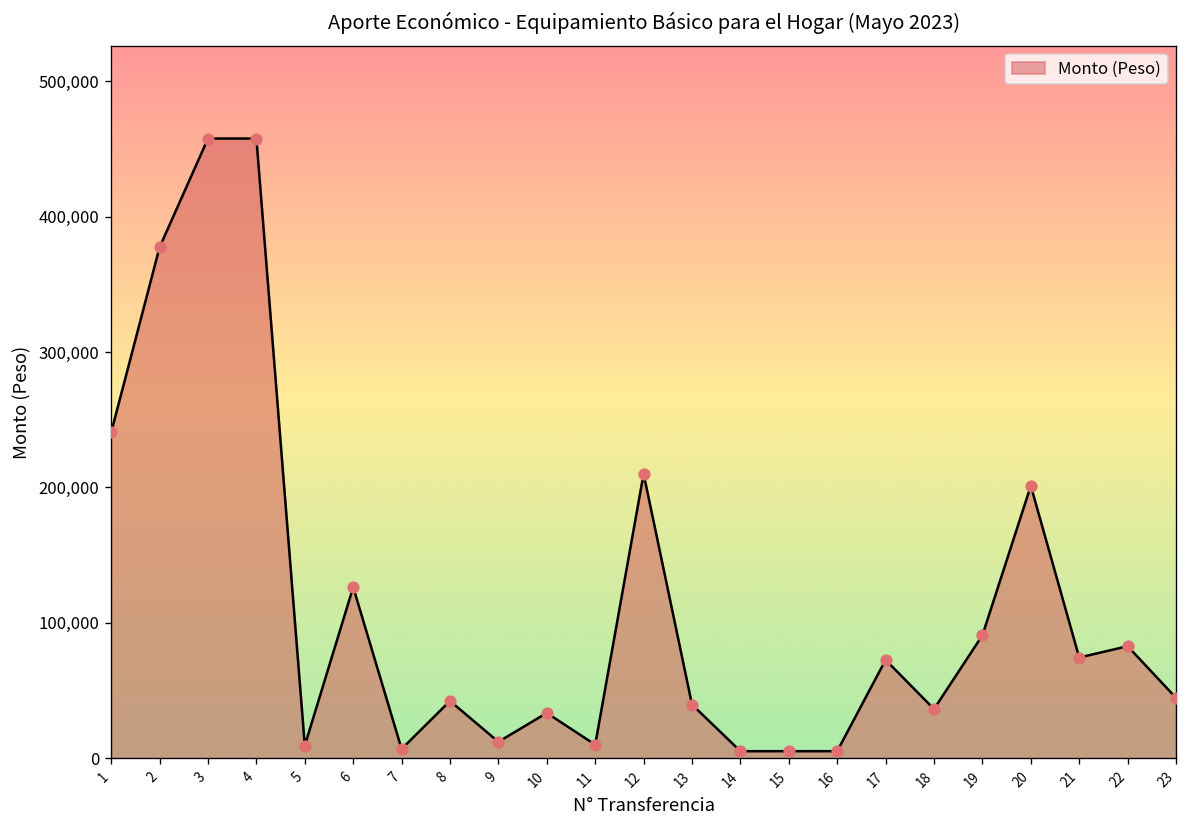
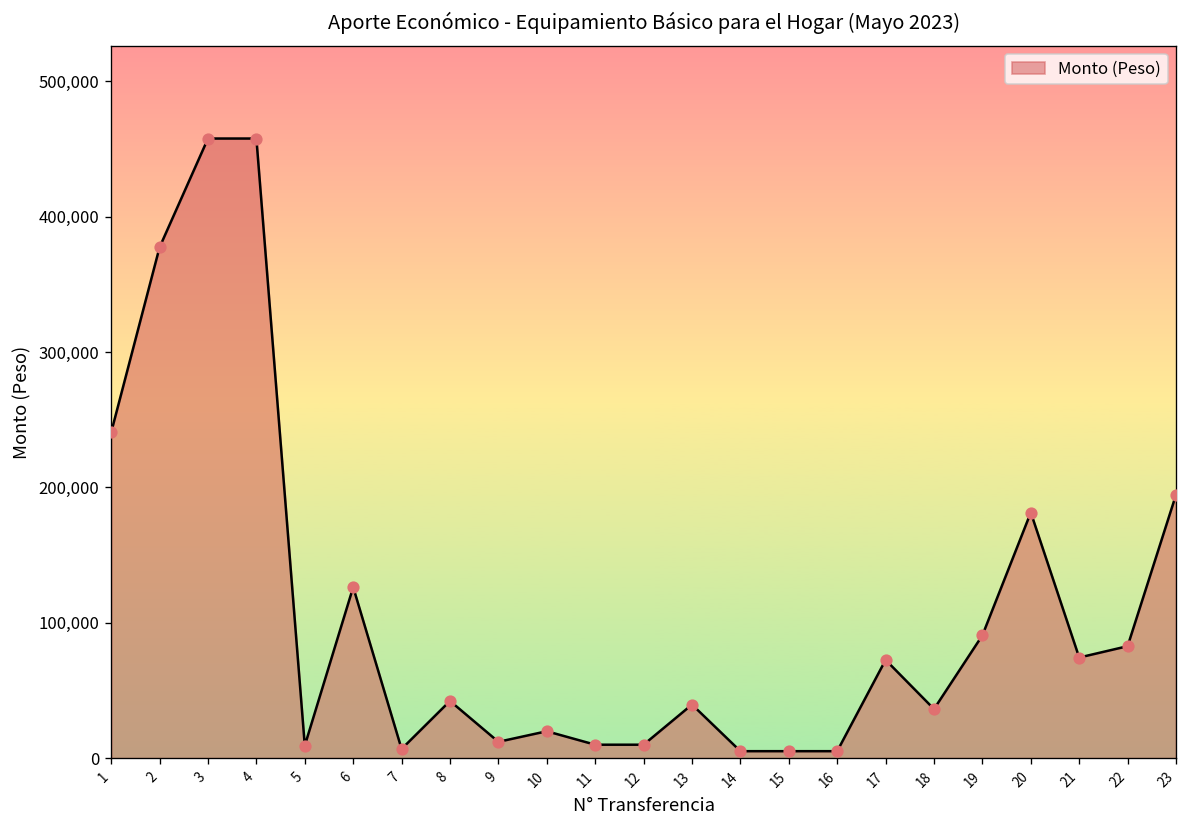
10: 33,000 -> 20,000
12: 210,000 -> 10,000
20: 201,000 -> 181,000
23: 45,000 -> 195,000
